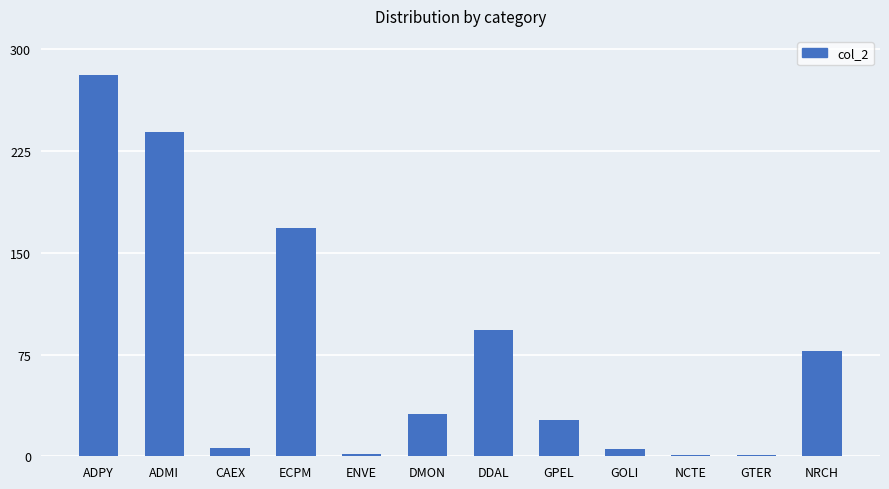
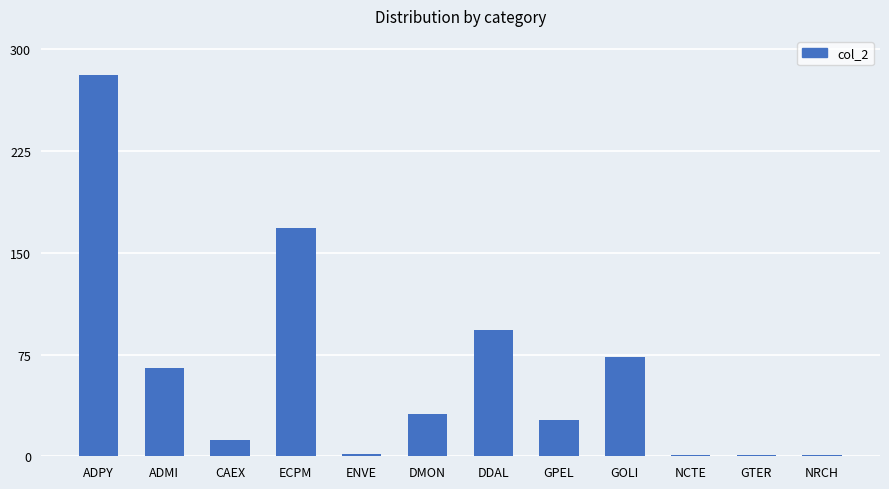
ADMI: 239 -> 65
CAEX: 6 -> 12
GOLI: 5 -> 73
NRCH: 78 -> 1
